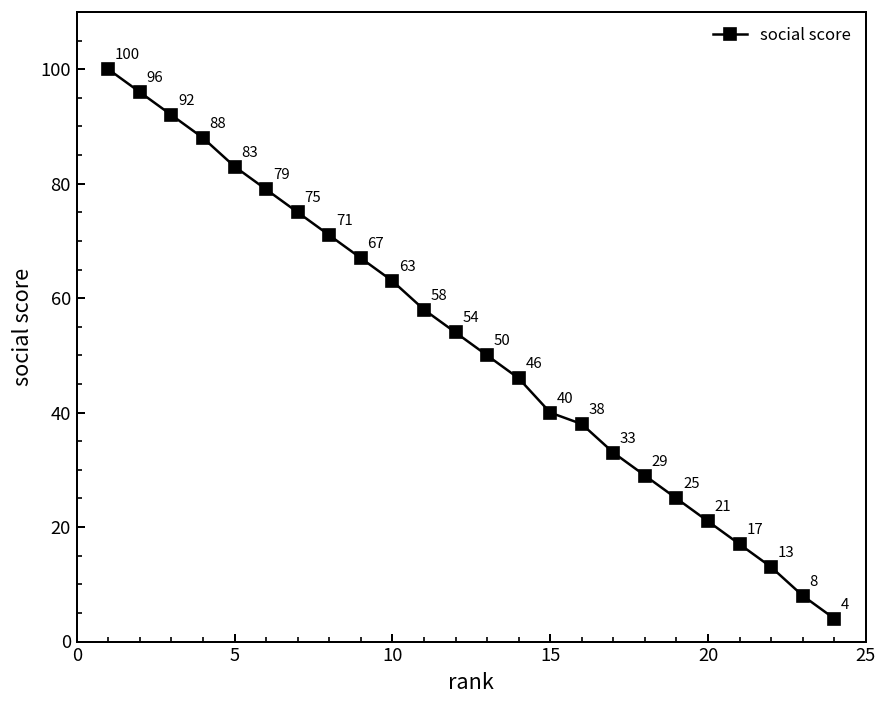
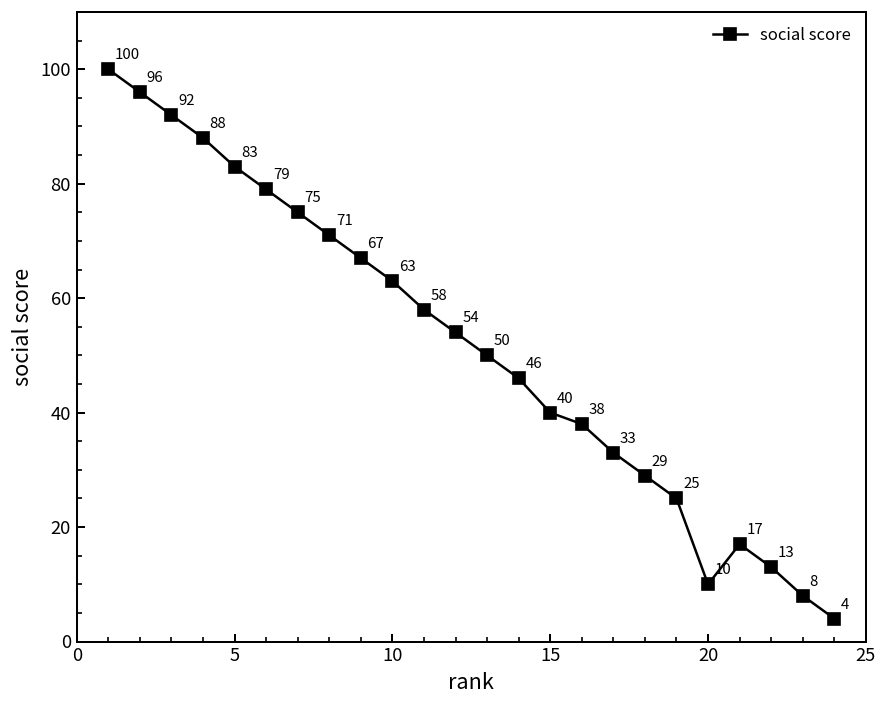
20: 21 -> 10
